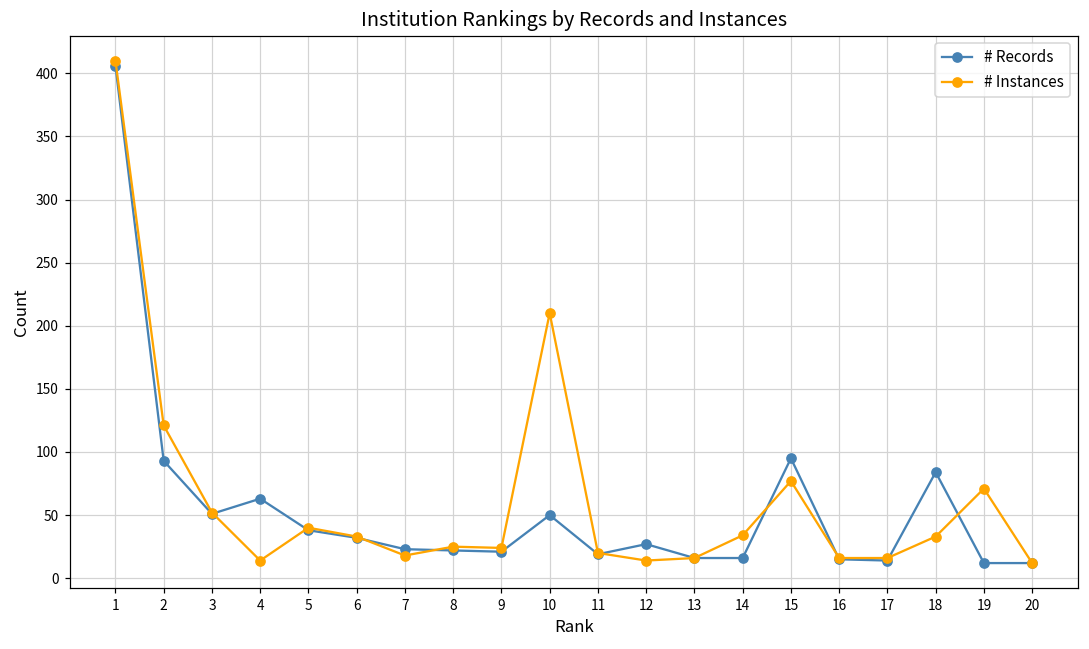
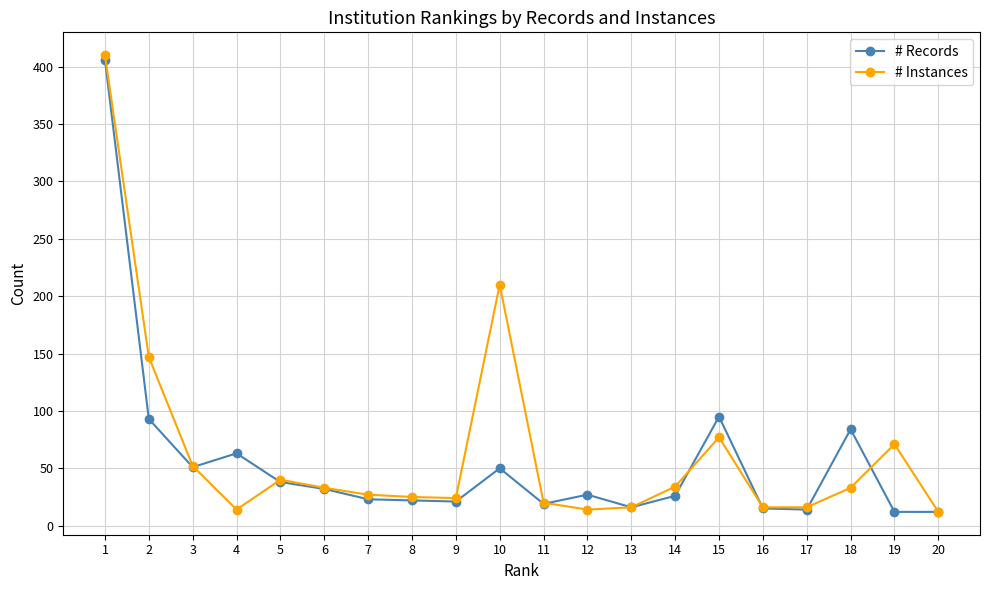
# Instances, 2: 121 -> 147
# Instances, 7: 18 -> 27
# Records, 14: 16 -> 26
